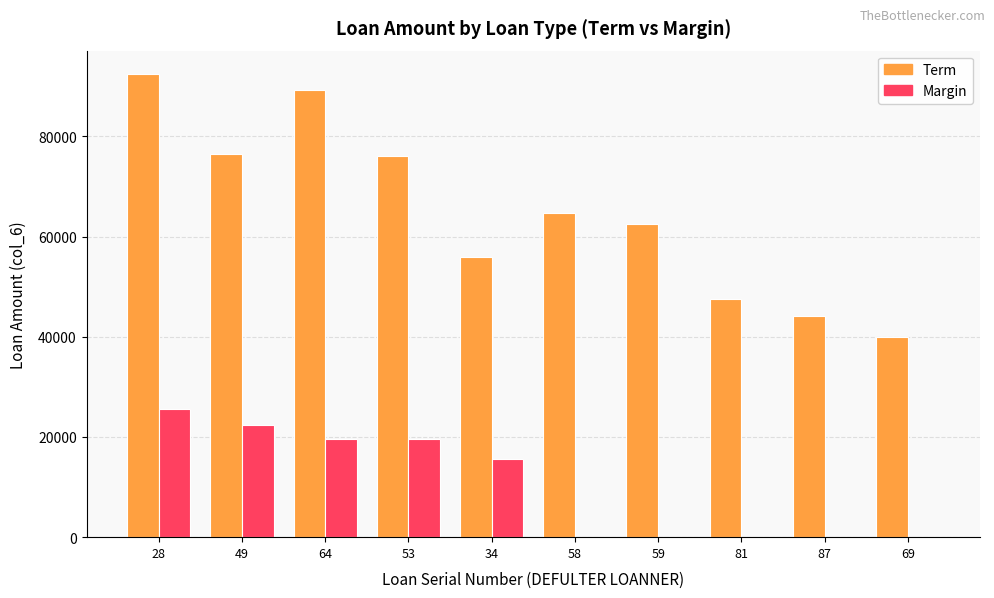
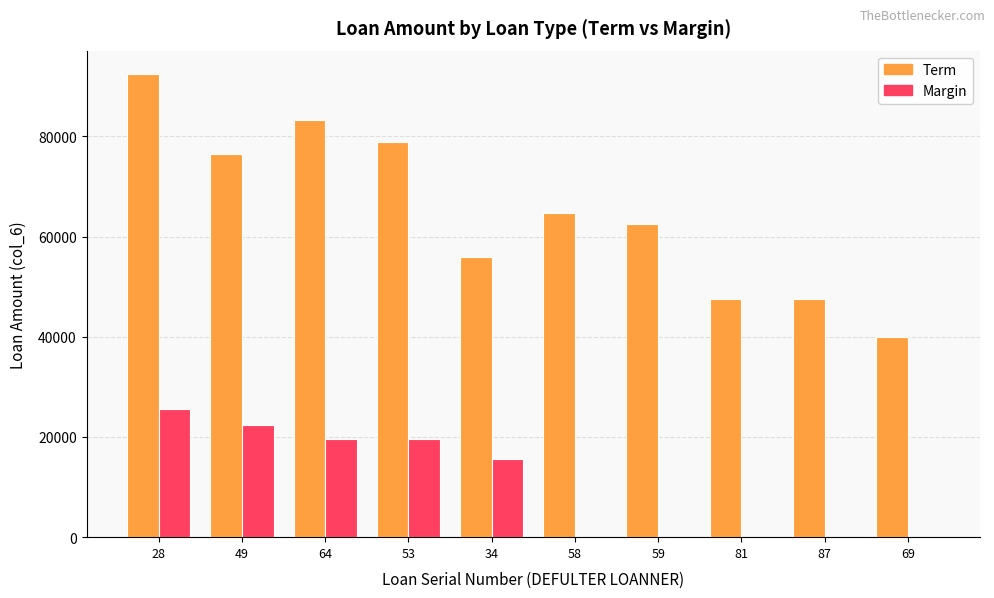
Term, 64: 89000 -> 83000
Term, 53: 76000 -> 79000
Term, 87: 44000 -> 48000
